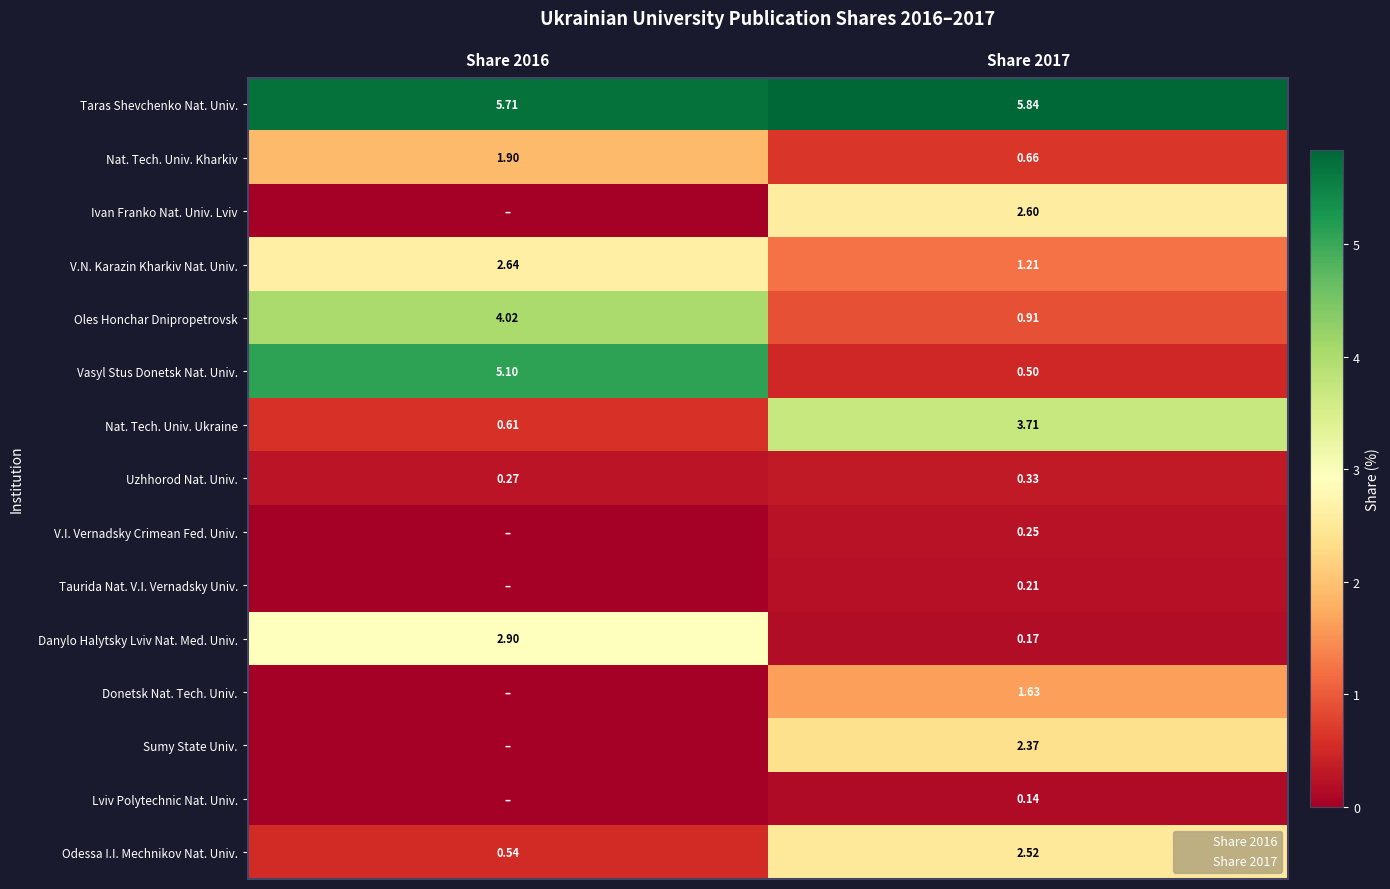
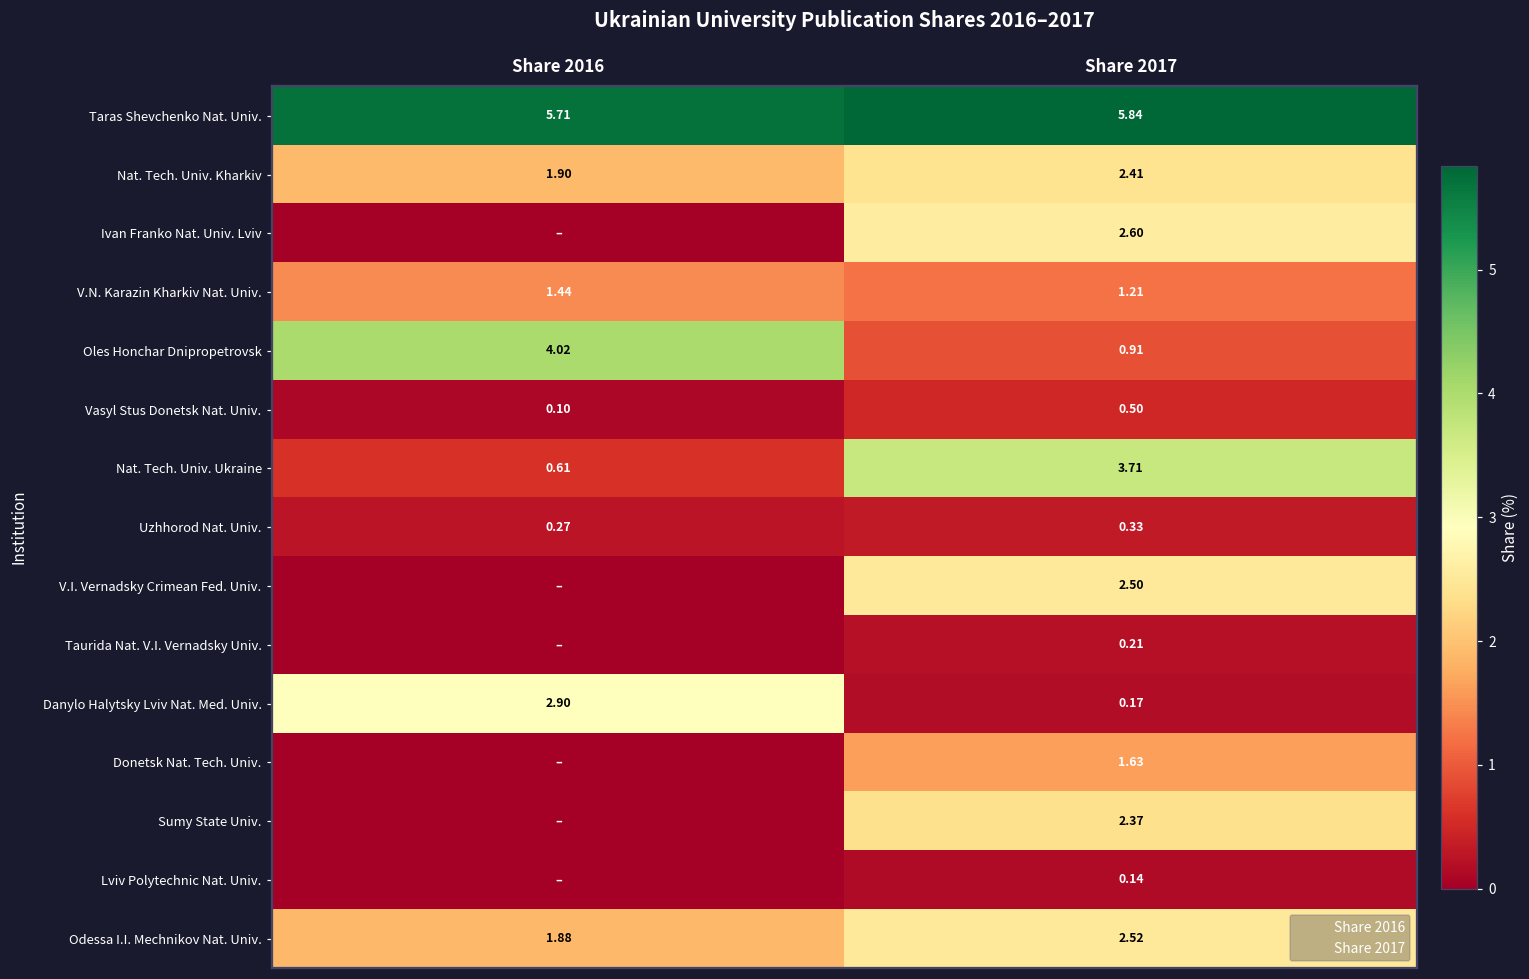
Nat. Tech. Univ. Kharkiv, Share 2017: 0.66 -> 2.41
V.N. Karazin Kharkiv Nat. Univ., Share 2016: 2.64 -> 1.44
Vasyl Stus Donetsk Nat. Univ., Share 2016: 5.10 -> 0.10
V.I. Vernadsky Crimean Fed. Univ., Share 2017: 0.25 -> 2.50
Odessa I.I. Mechnikov Nat. Univ., Share 2016: 0.54 -> 1.88
